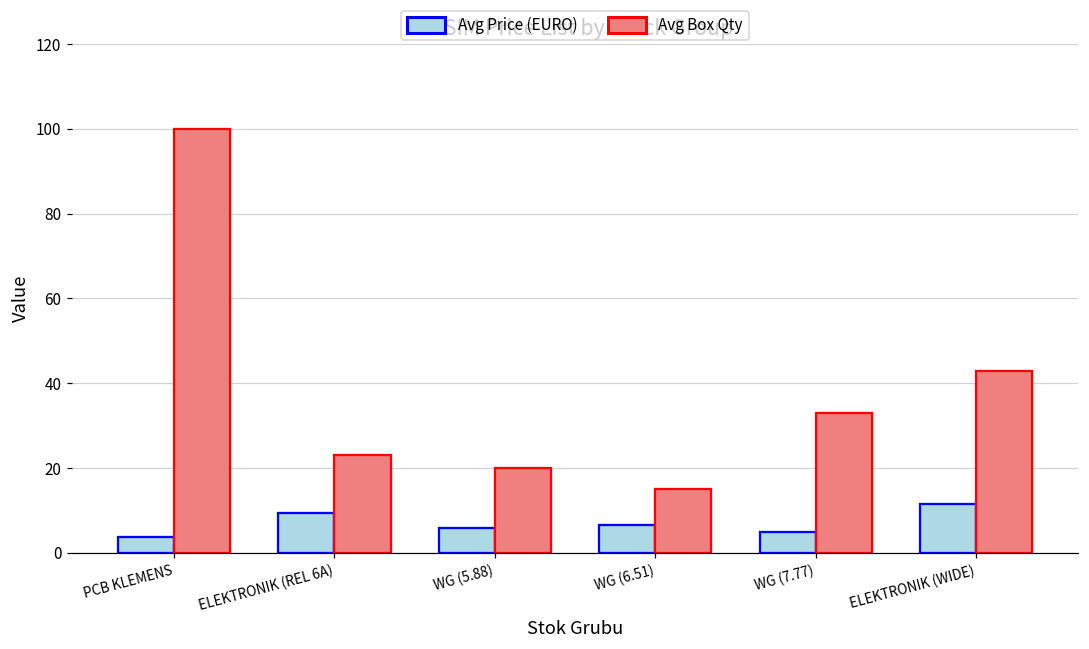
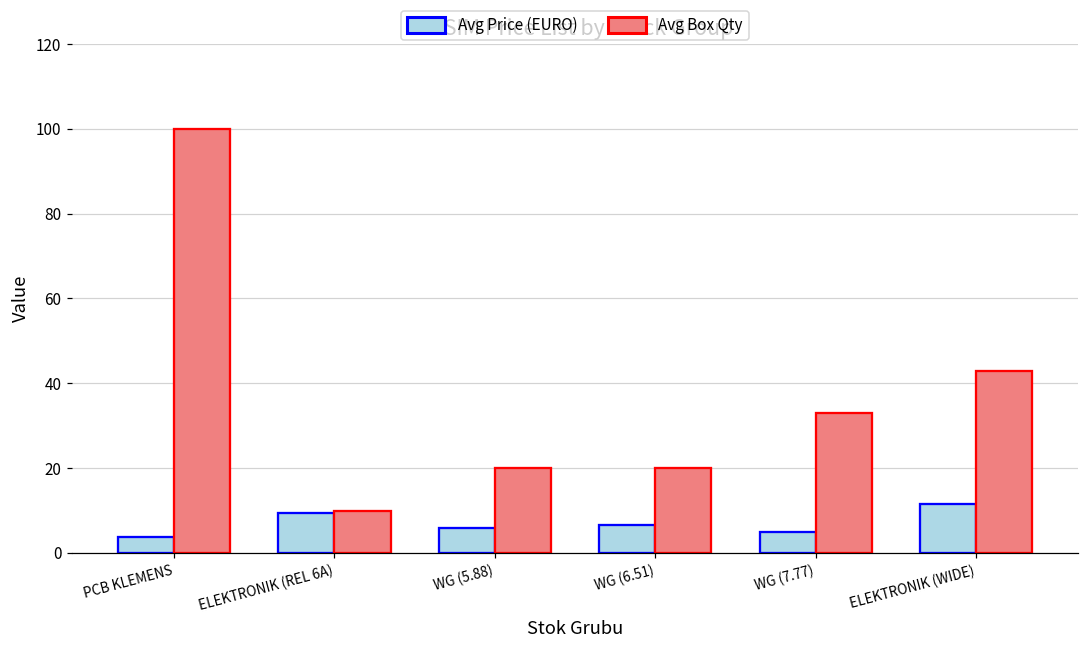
Avg Box Qty, ELEKTRONIK (REL 6A): 23 -> 10
Avg Box Qty, WG (6.51): 15 -> 20
